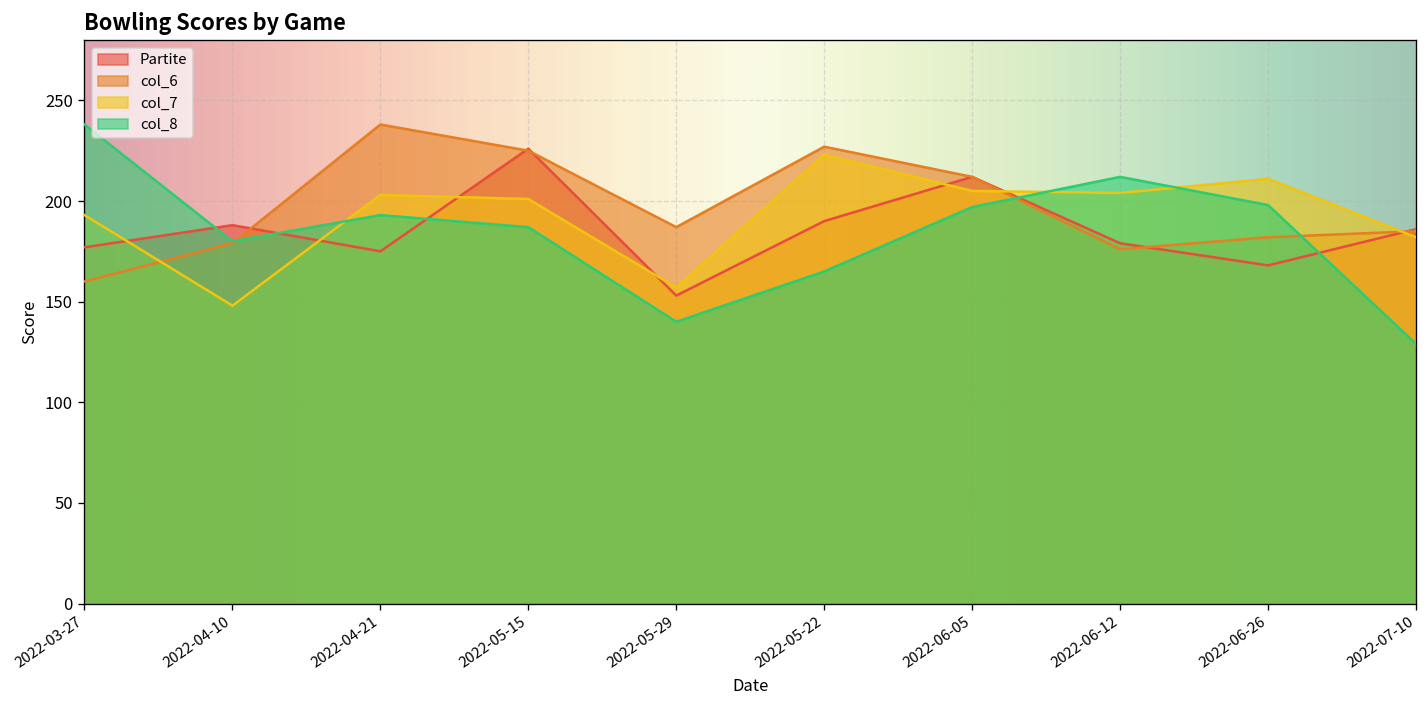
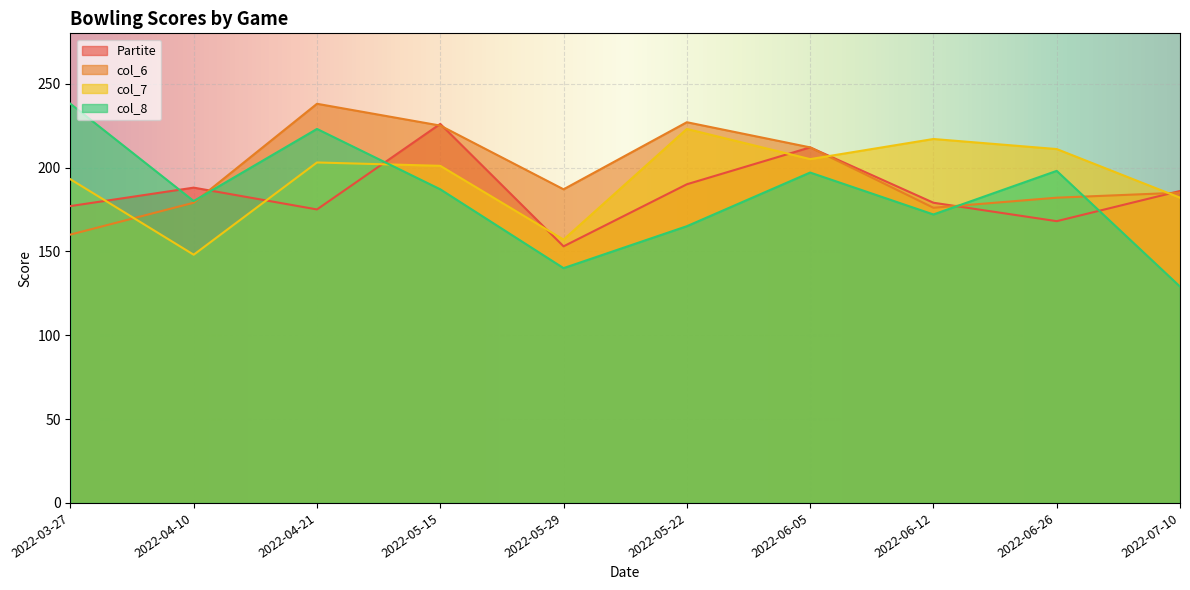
col_8, 2022-04-21: 193 -> 223
col_7, 2022-06-12: 204 -> 217
col_8, 2022-06-12: 212 -> 172
